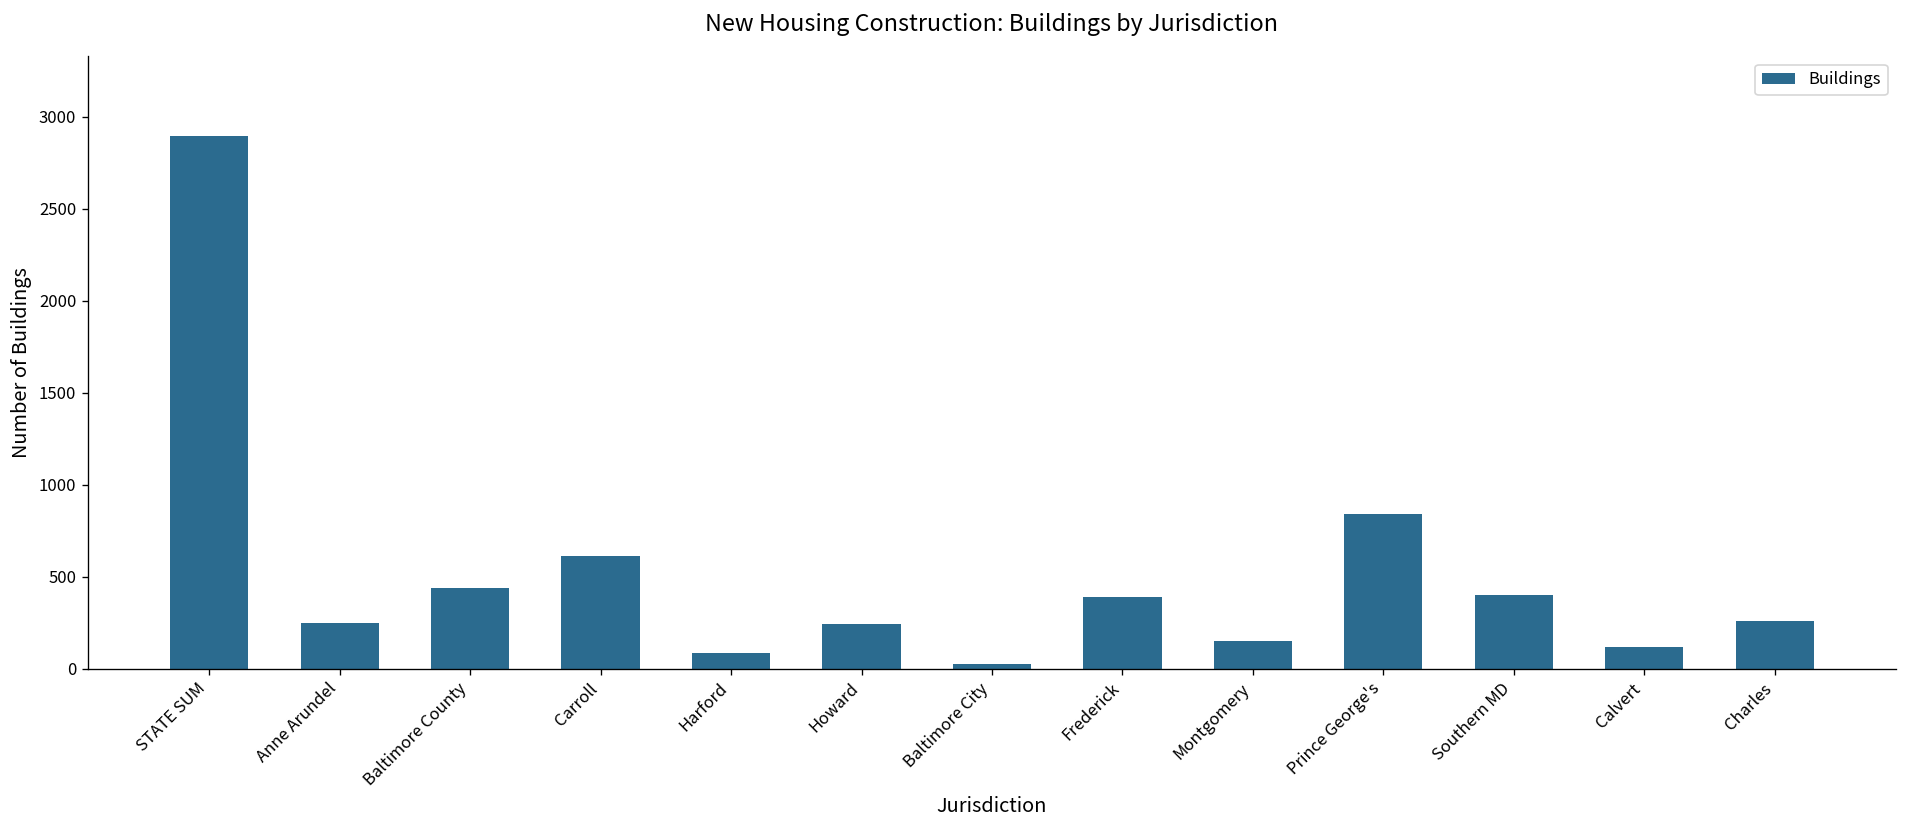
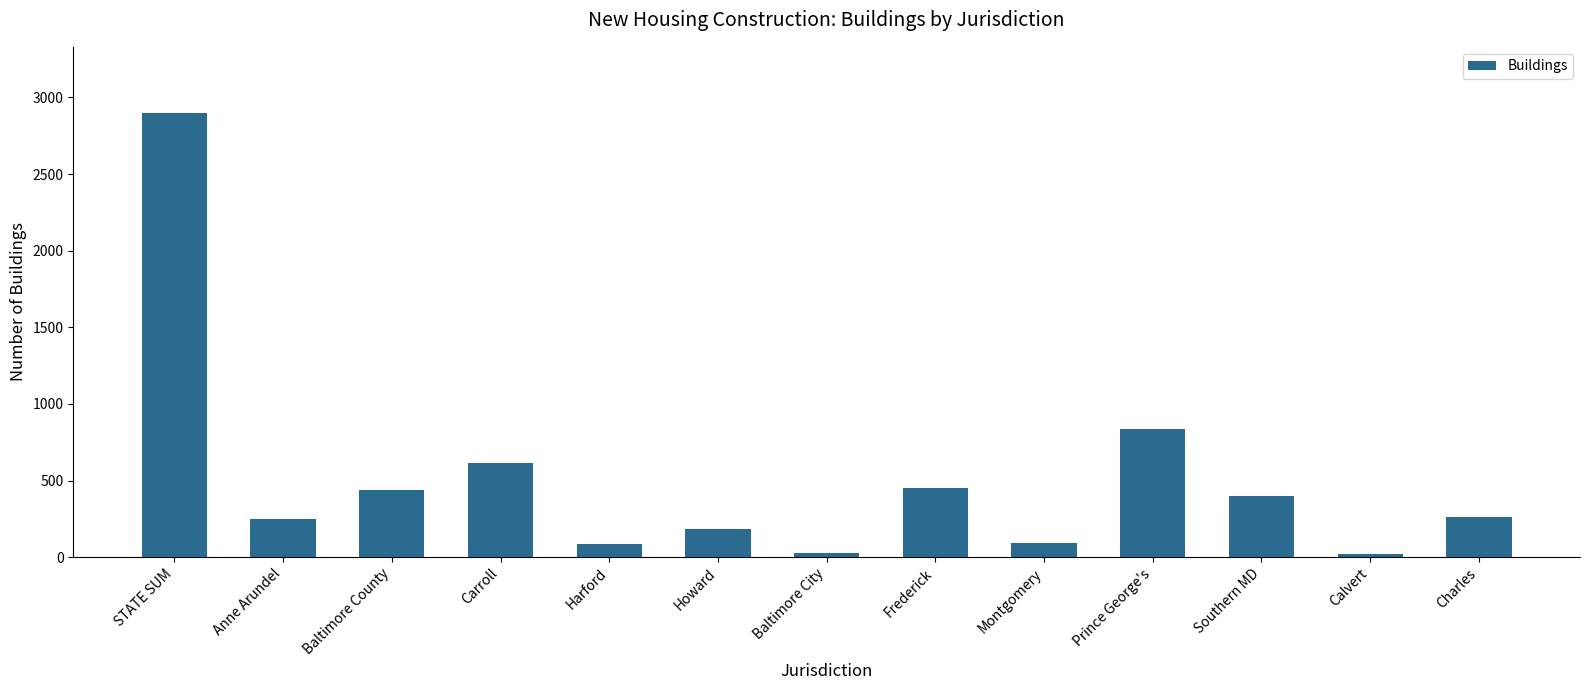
Howard: 240 -> 190
Frederick: 390 -> 450
Montgomery: 150 -> 90
Calvert: 120 -> 20
